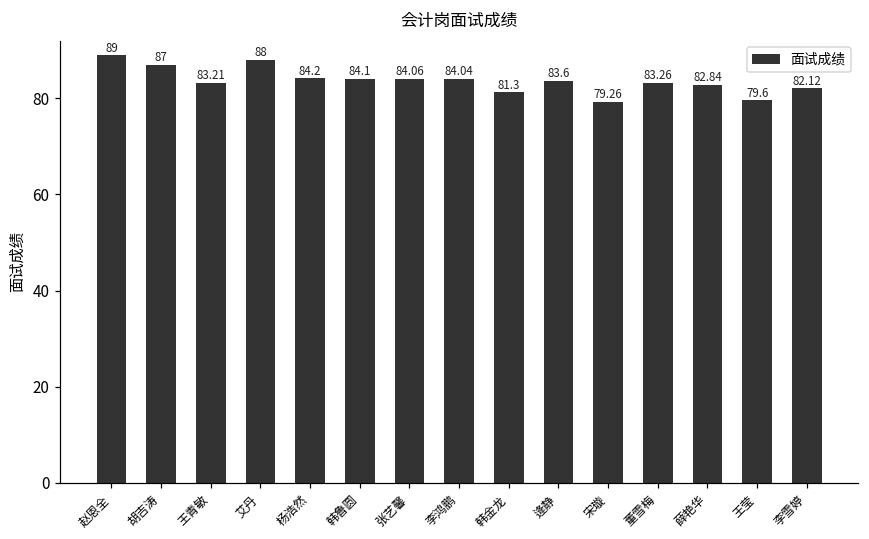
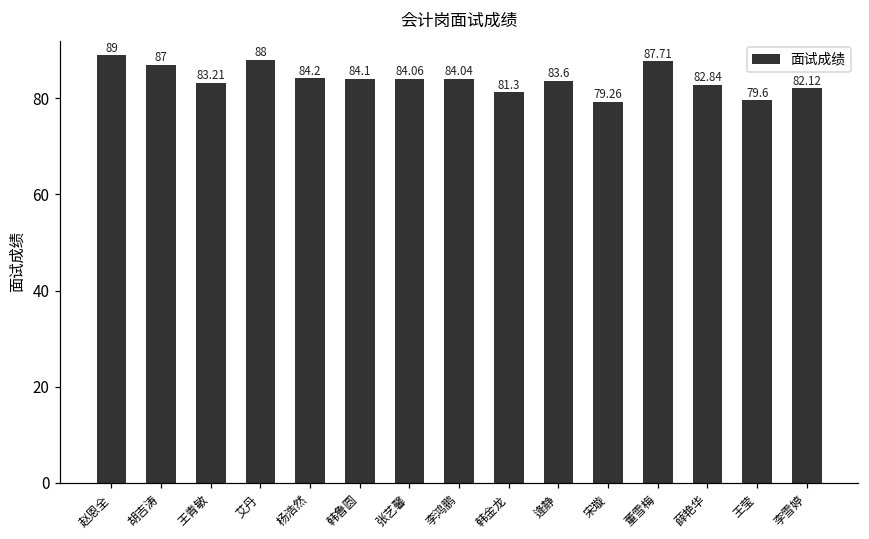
董雪梅: 83.26 -> 87.71
